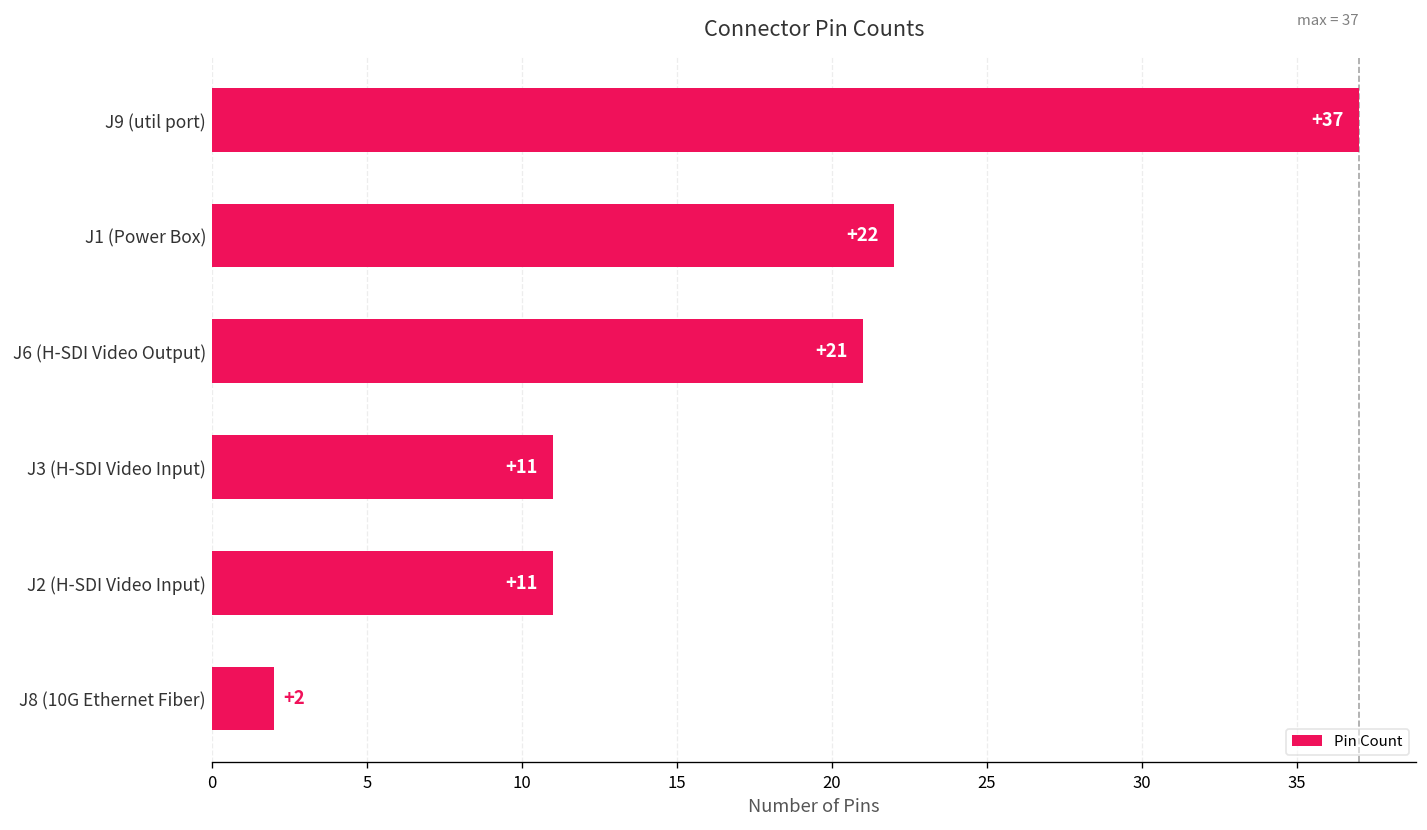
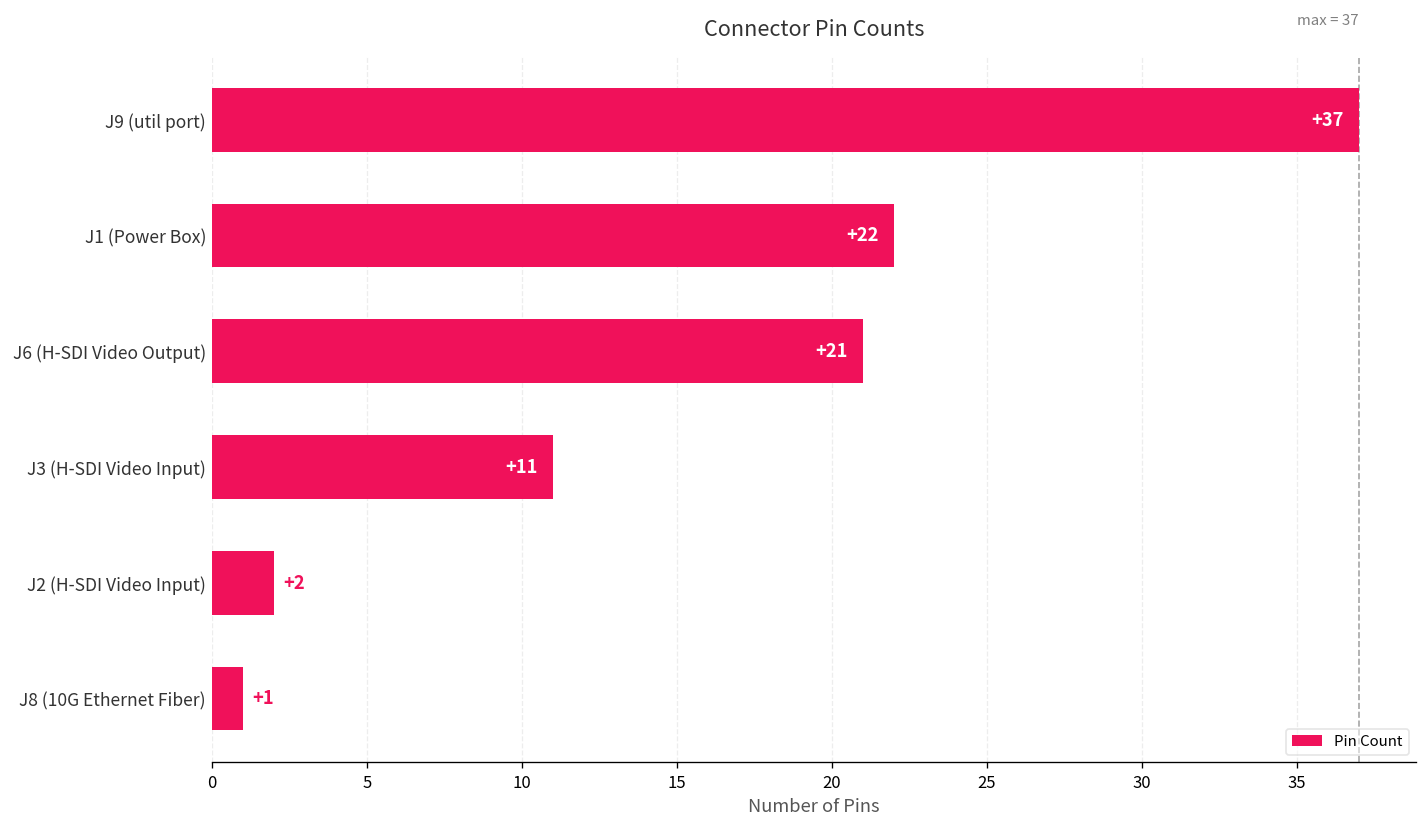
J2 (H-SDI Video Input): +11 -> +2
J8 (10G Ethernet Fiber): +2 -> +1
